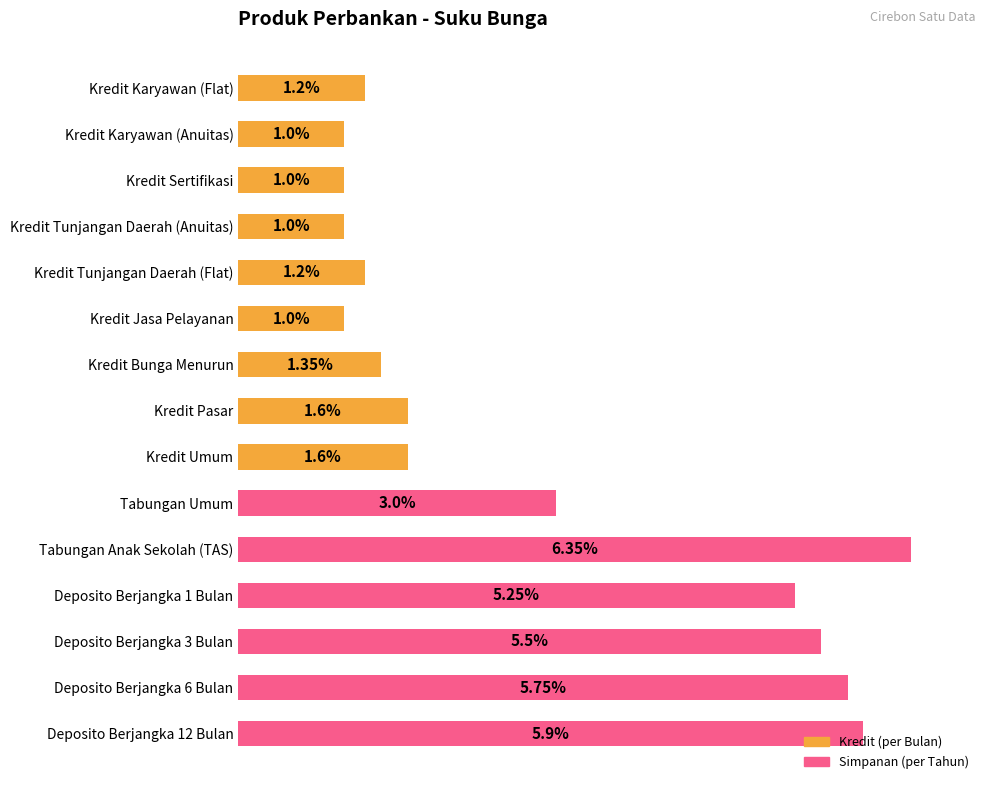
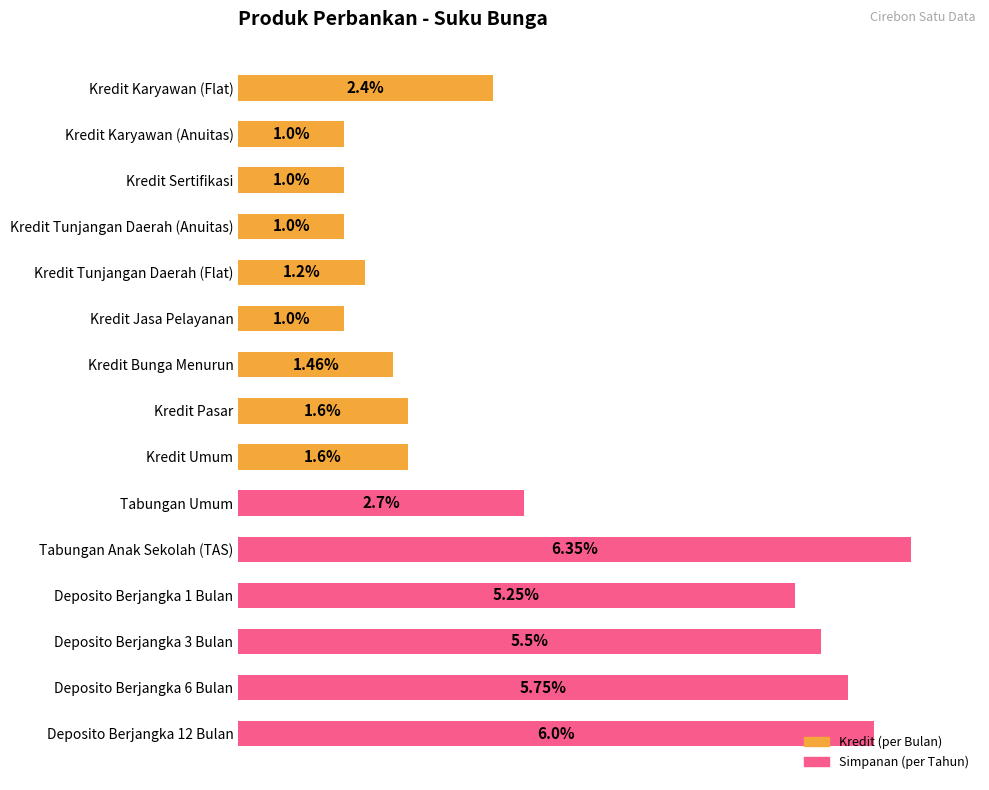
Kredit Karyawan (Flat): 1.2% -> 2.4%
Kredit Bunga Menurun: 1.35% -> 1.46%
Tabungan Umum: 3.0% -> 2.7%
Deposito Berjangka 12 Bulan: 5.9% -> 6.0%
